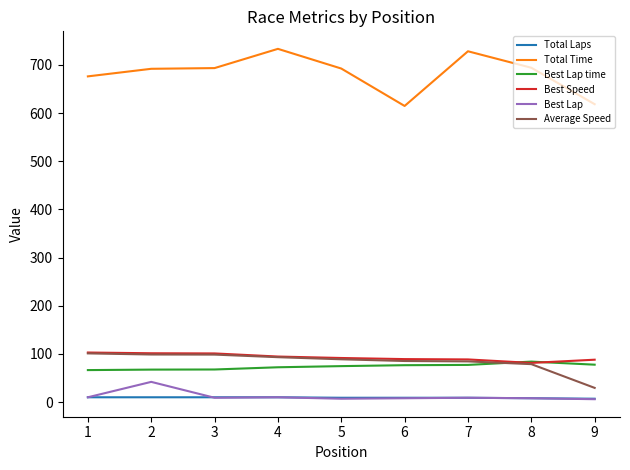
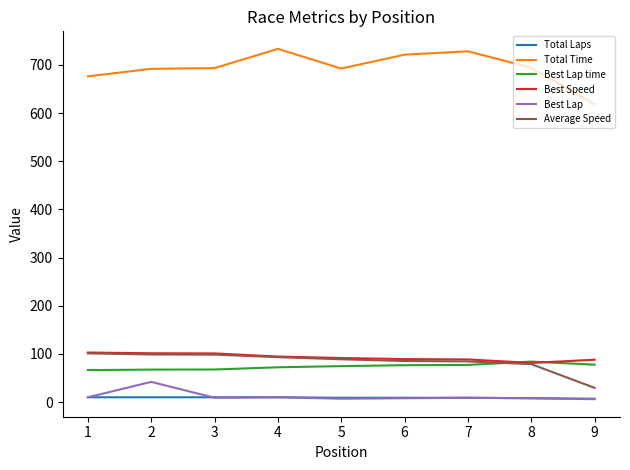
Total Time, 6: 610 -> 720
